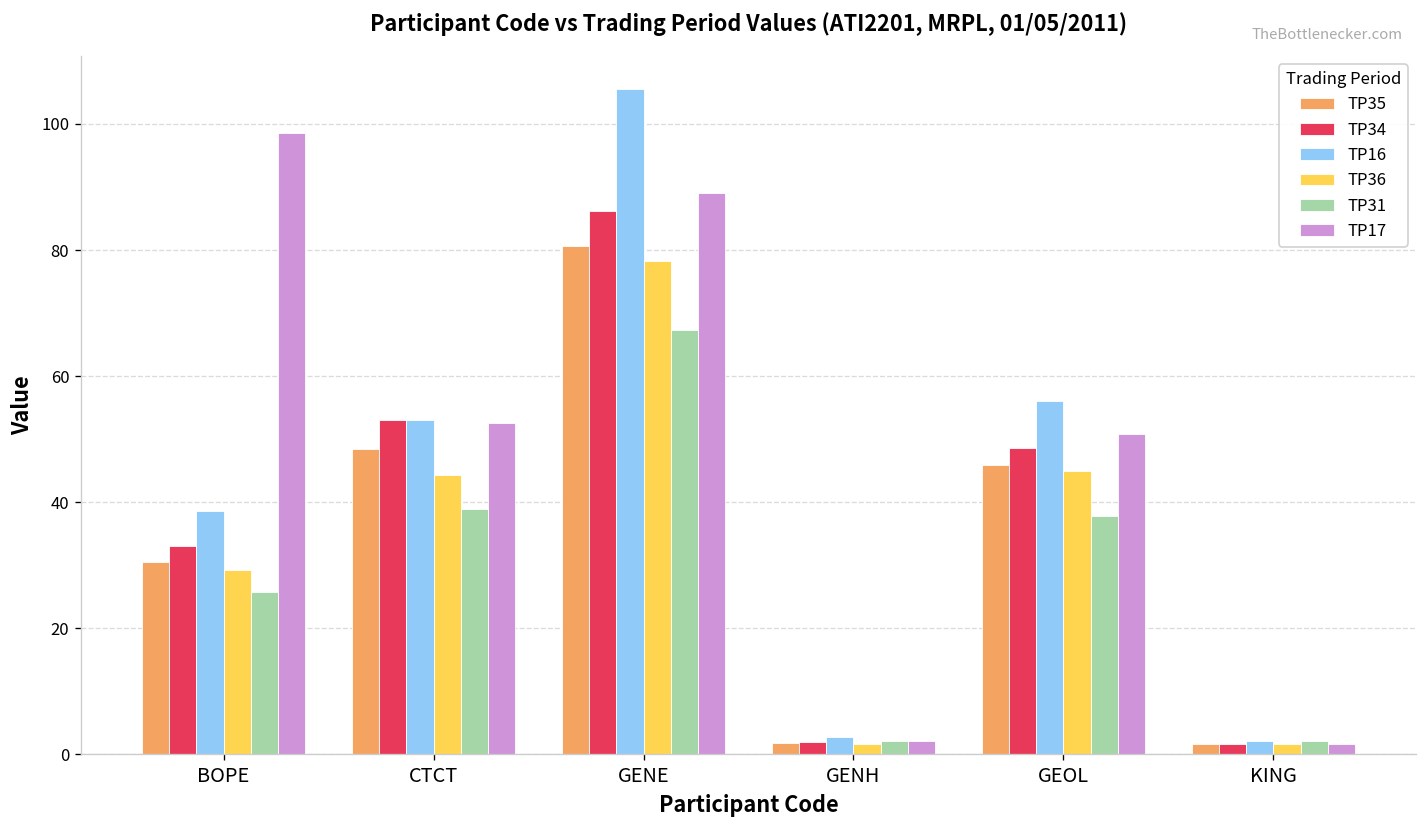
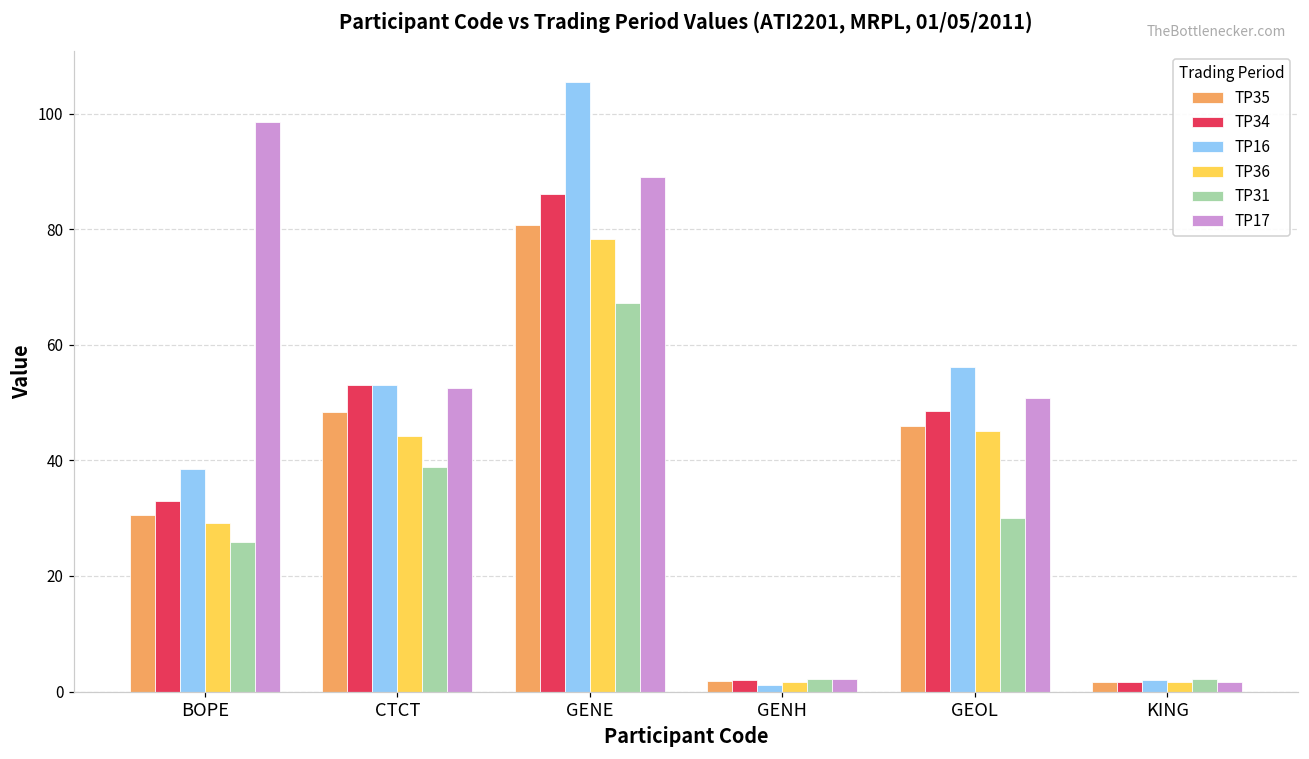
TP16, GENH: 3 -> 1
TP31, GEOL: 38 -> 30
